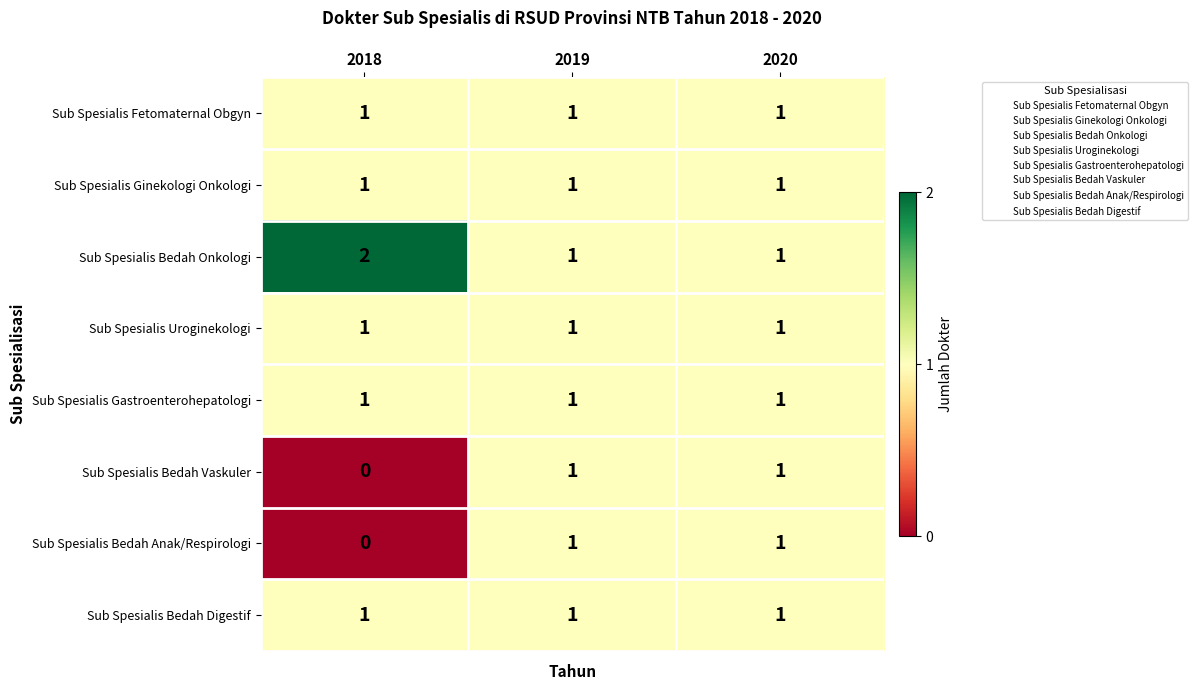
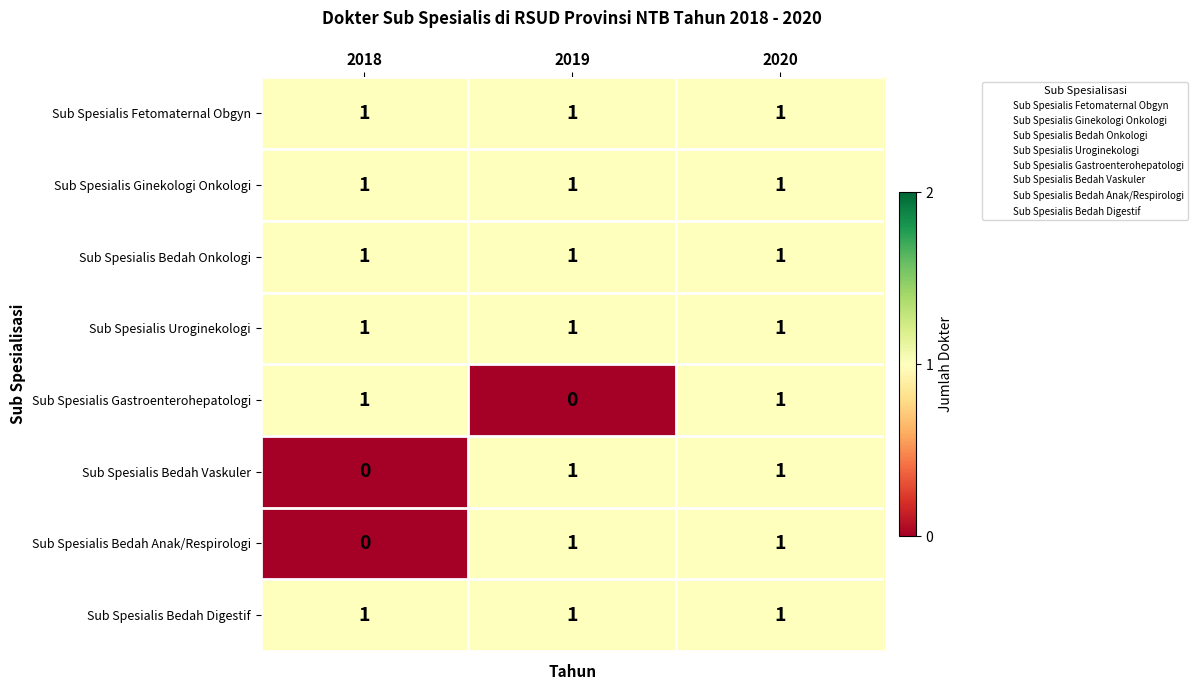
Sub Spesialis Bedah Onkologi, 2018: 2 -> 1
Sub Spesialis Gastroenterohepatologi, 2019: 1 -> 0
